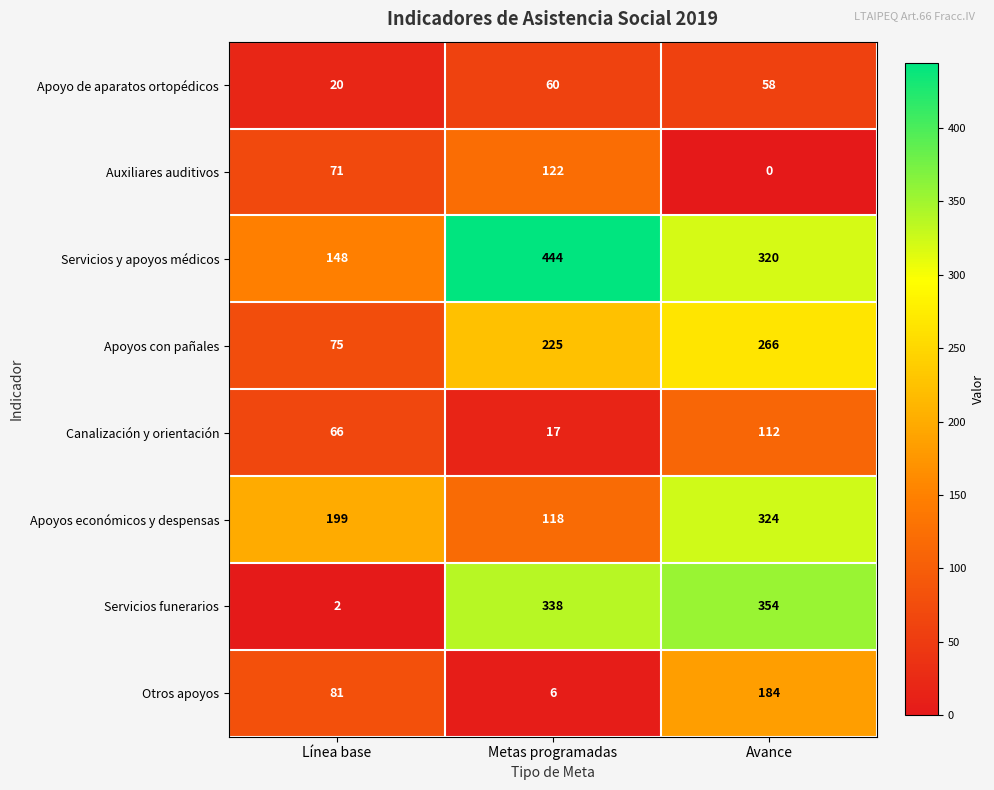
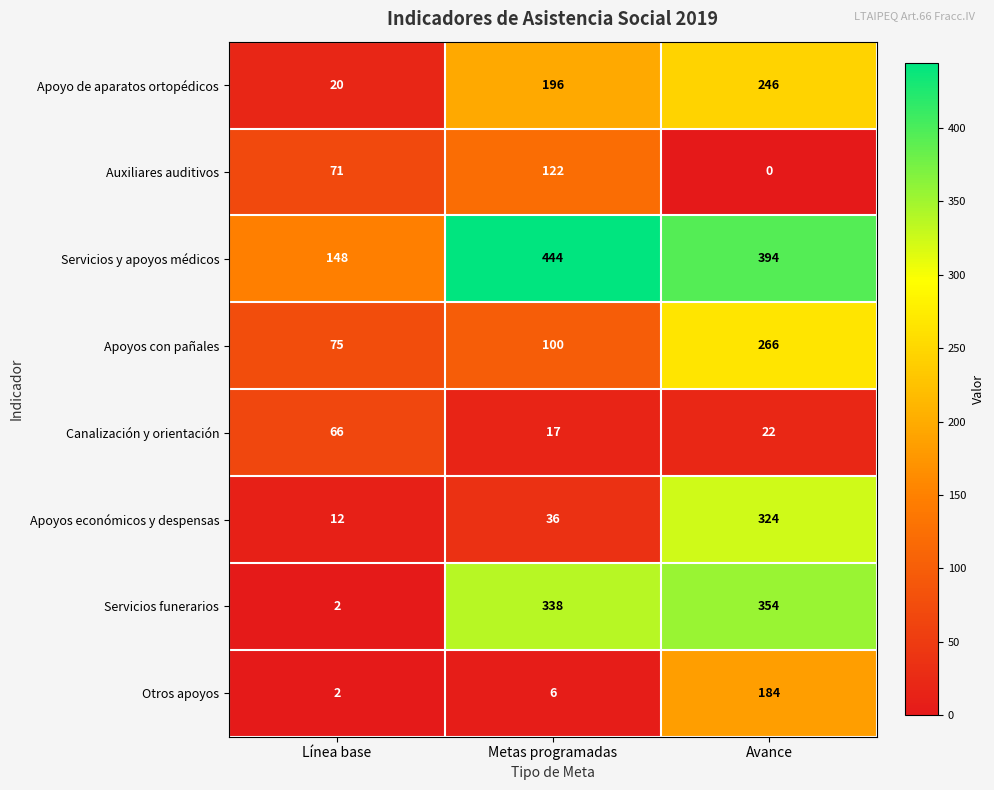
Apoyo de aparatos ortopédicos, Metas programadas: 60 -> 196
Apoyo de aparatos ortopédicos, Avance: 58 -> 246
Servicios y apoyos médicos, Avance: 320 -> 394
Apoyos con pañales, Metas programadas: 225 -> 100
Canalización y orientación, Avance: 112 -> 22
Apoyos económicos y despensas, Línea base: 199 -> 12
Apoyos económicos y despensas, Metas programadas: 118 -> 36
Otros apoyos, Línea base: 81 -> 2
